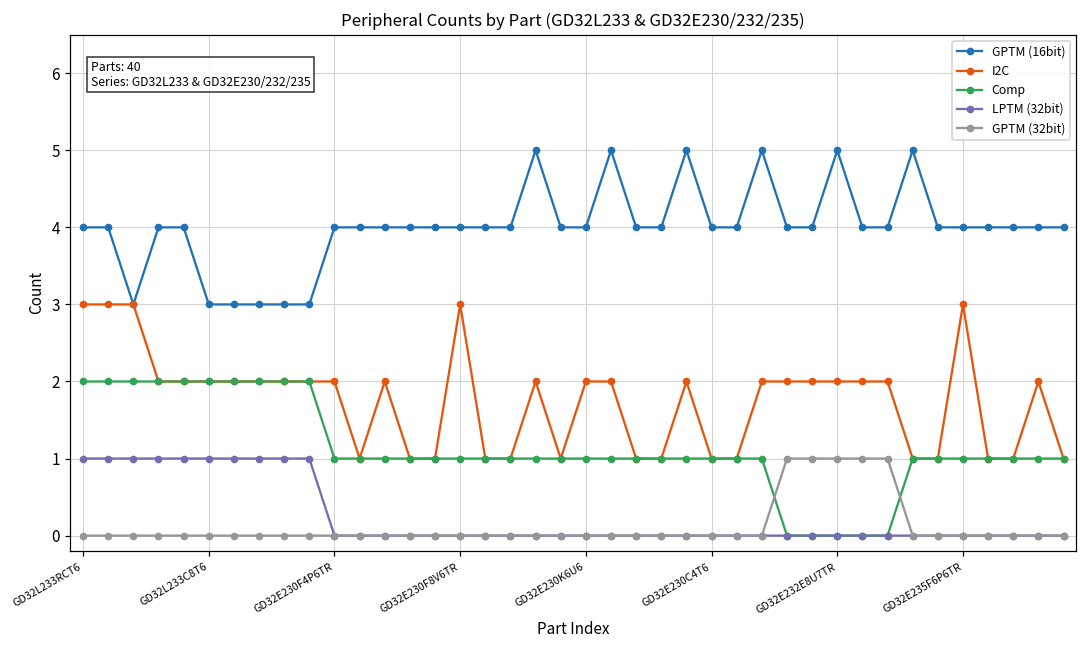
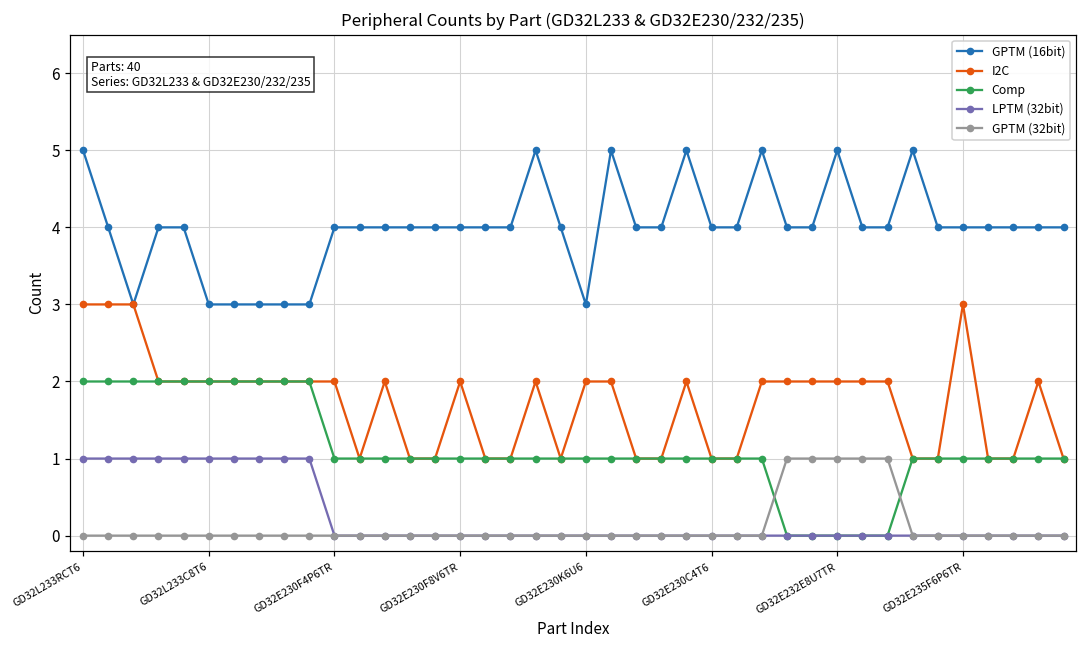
GPTM (16bit), GD32L233RCT6: 4 -> 5
I2C, GD32E230F8V6TR: 3 -> 2
GPTM (16bit), GD32E230K6U6: 4 -> 3
